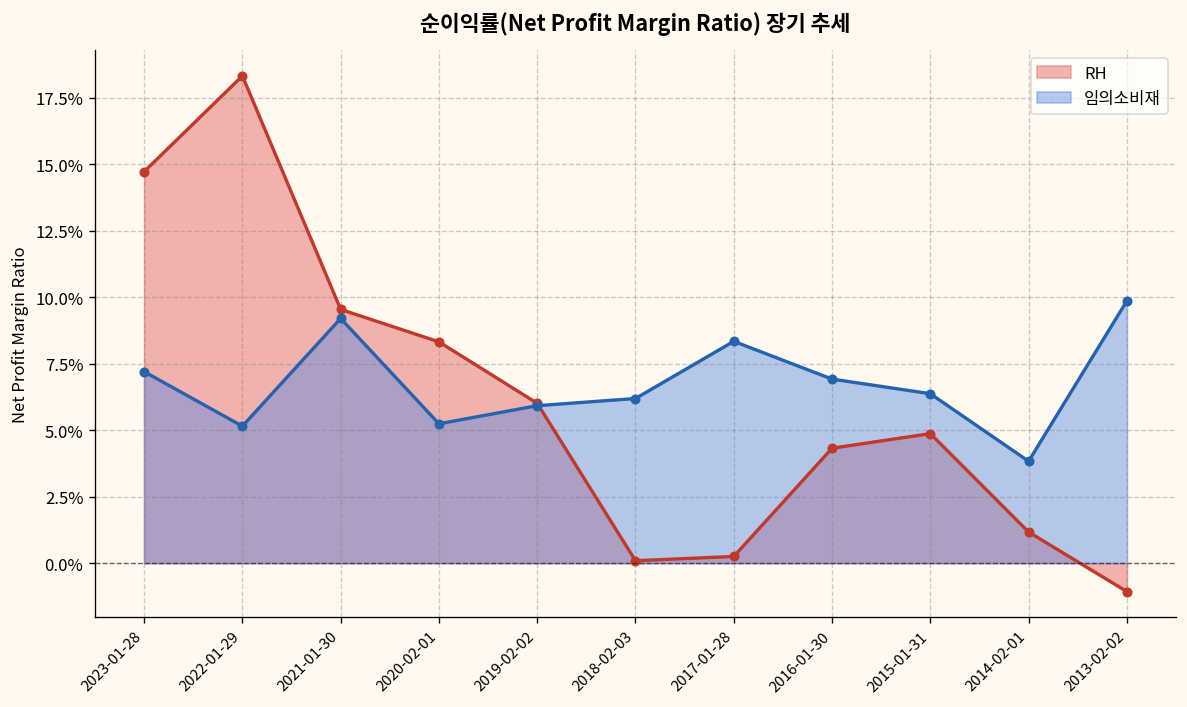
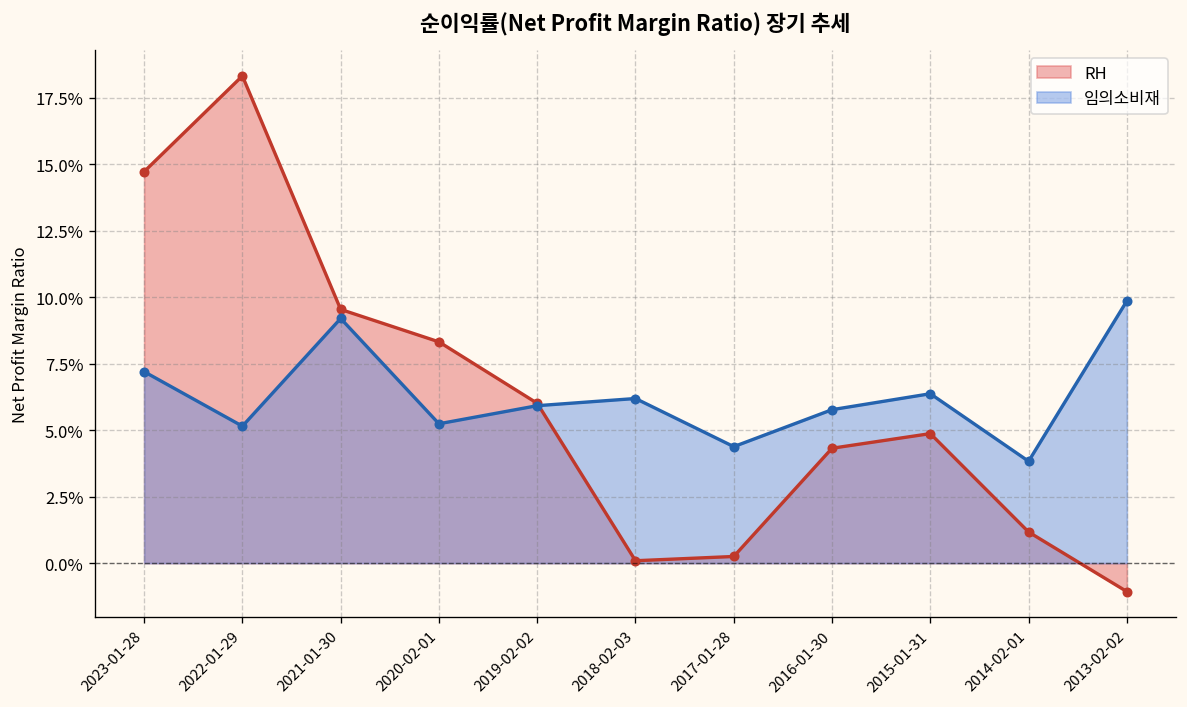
임의소비재, 2017-01-28: 8.3% -> 4.4%
임의소비재, 2016-01-30: 6.9% -> 5.8%
